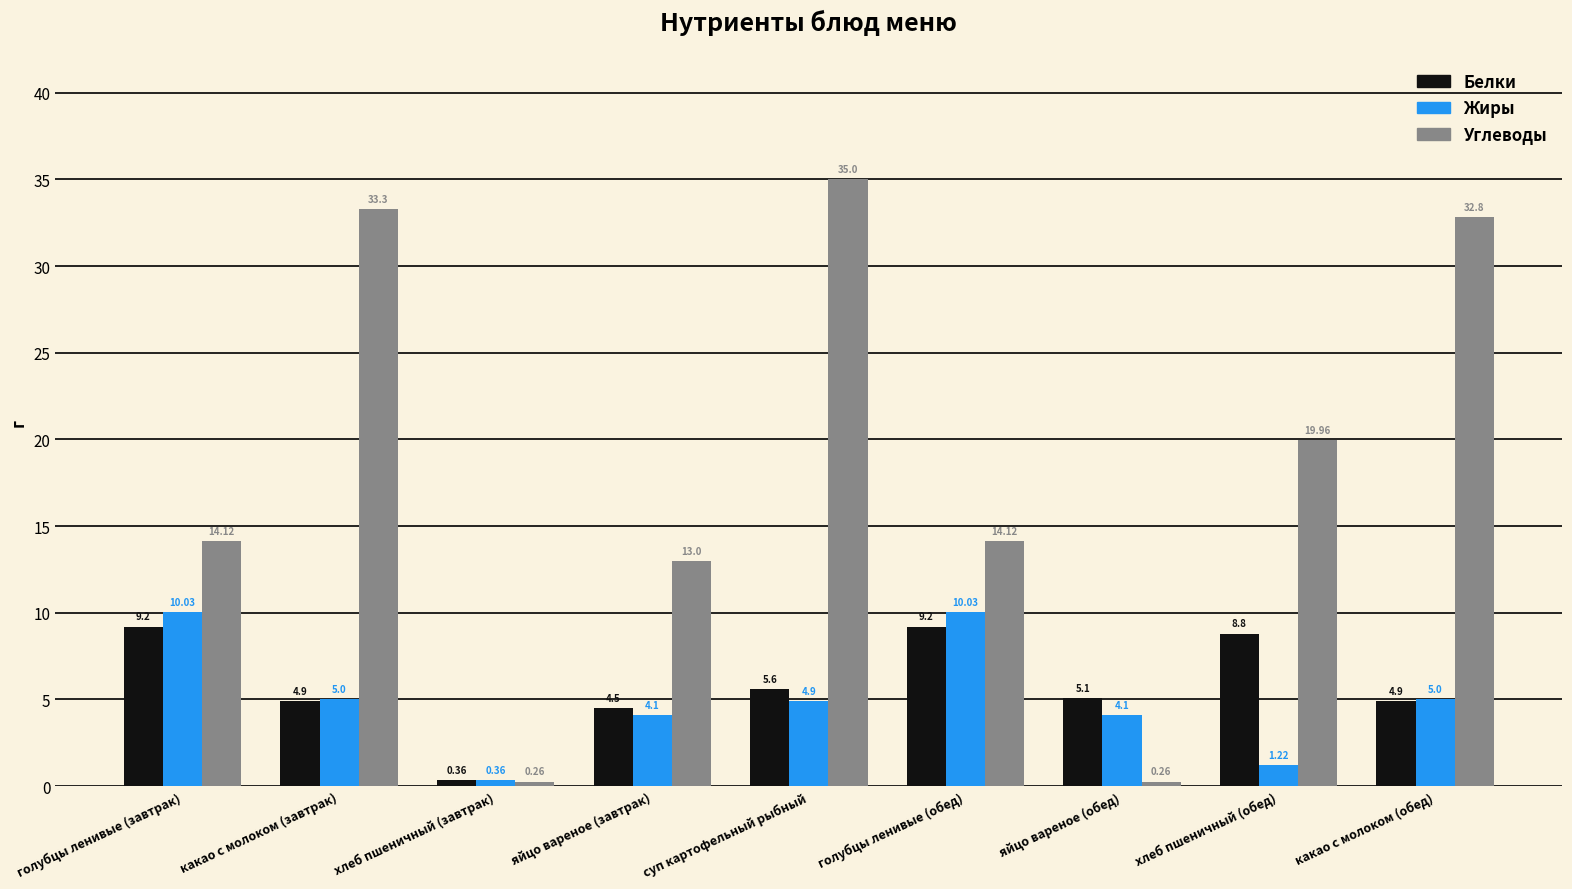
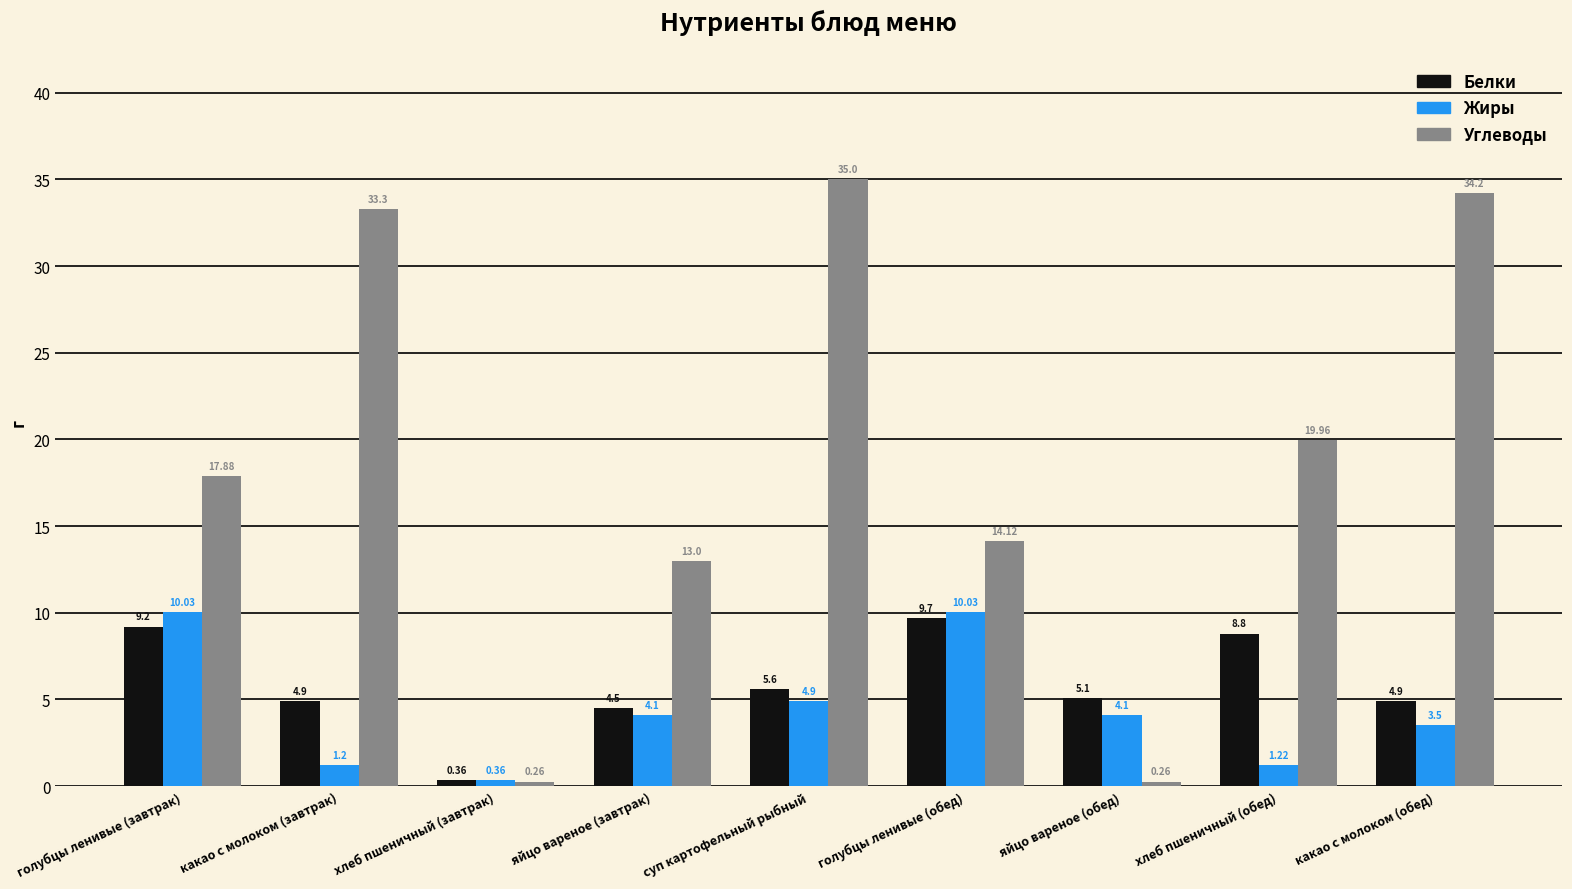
Углеводы, голубцы ленивые (завтрак): 14.12 -> 17.88
Жиры, какао с молоком (завтрак): 5.0 -> 1.2
Белки, голубцы ленивые (обед): 9.2 -> 9.7
Жиры, какао с молоком (обед): 5.0 -> 3.5
Углеводы, какао с молоком (обед): 32.8 -> 34.2
